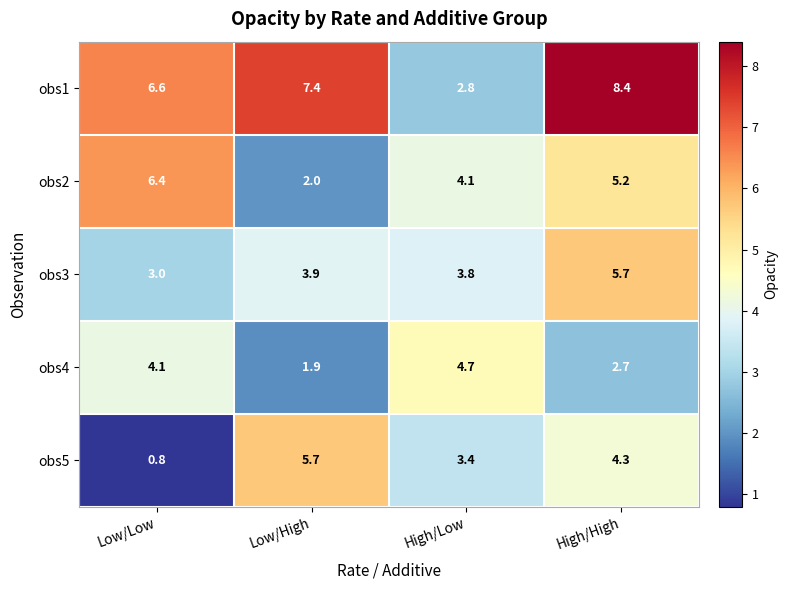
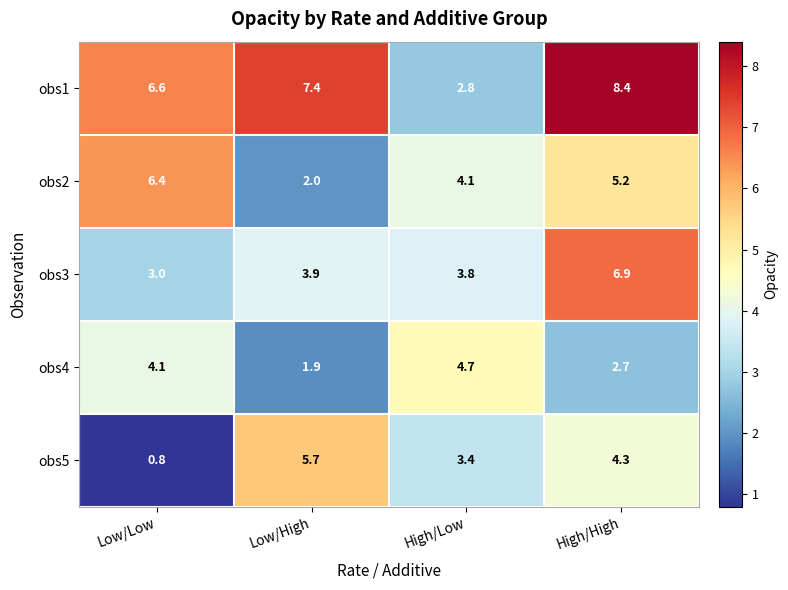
obs3, High/High: 5.7 -> 6.9
